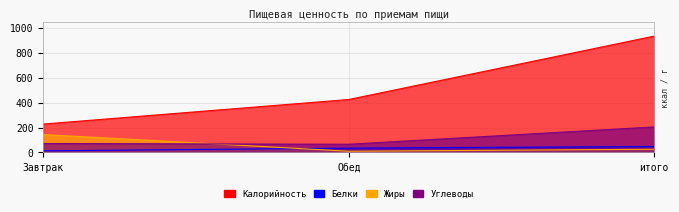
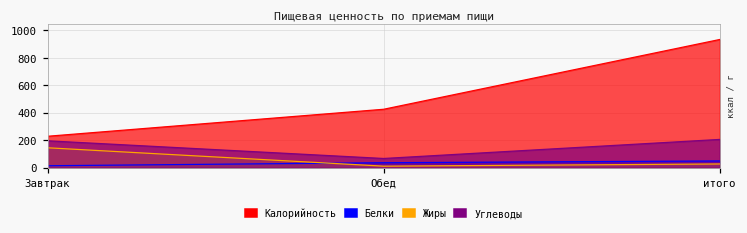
Углеводы, Завтрак: 70 -> 200
